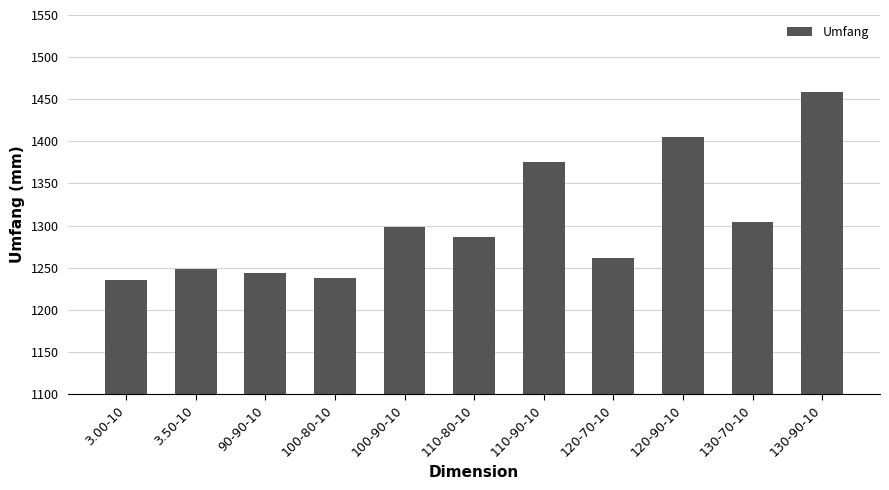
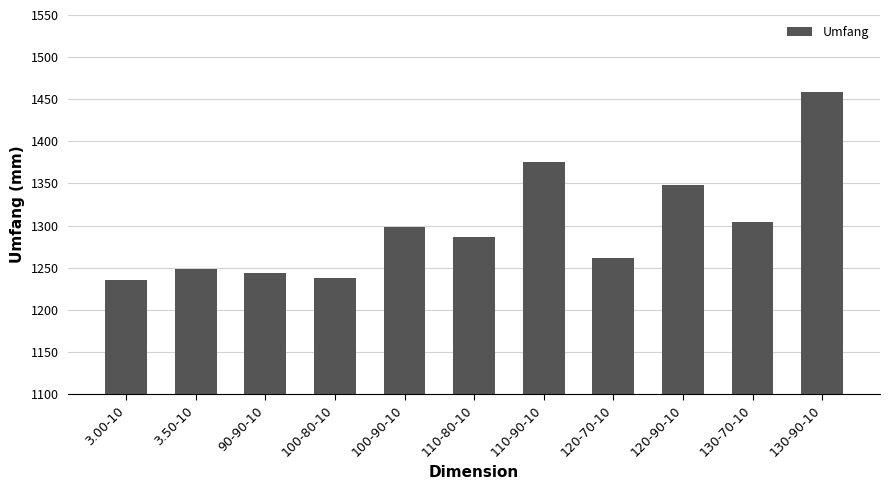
120-90-10: 1410 -> 1350
